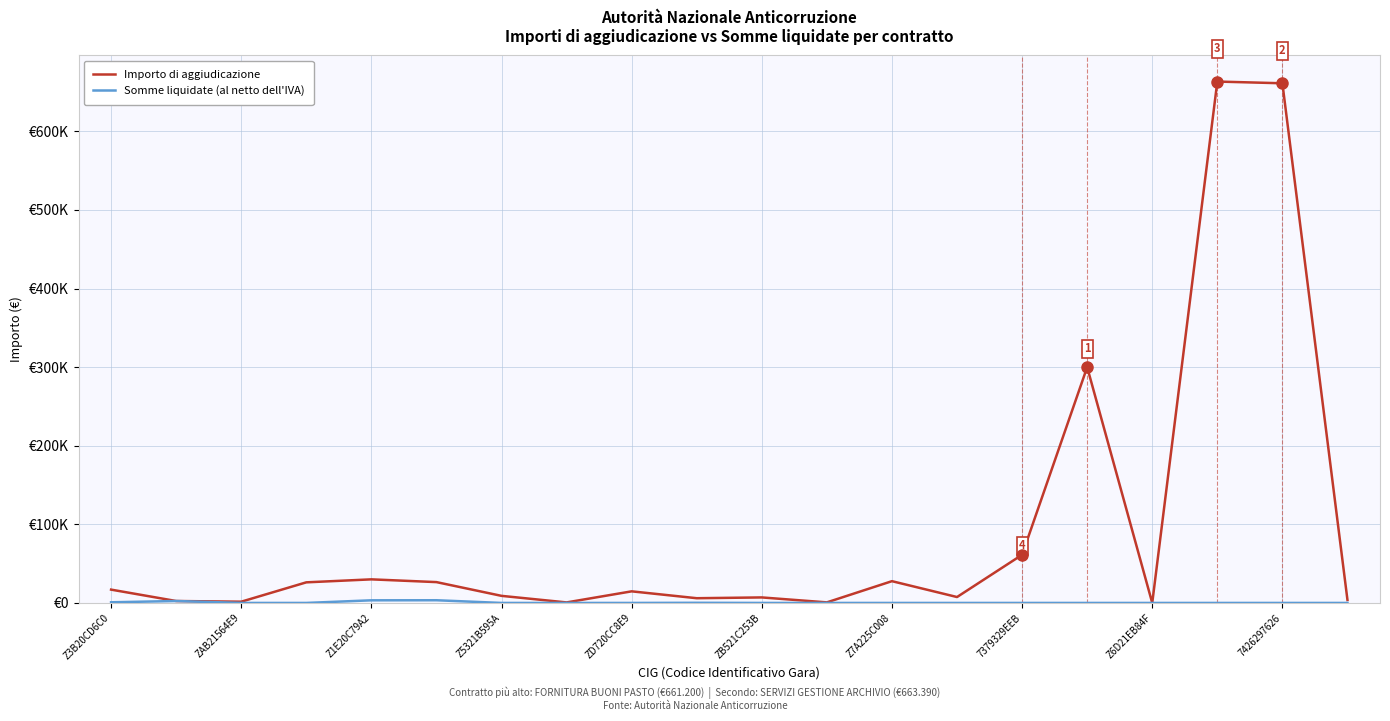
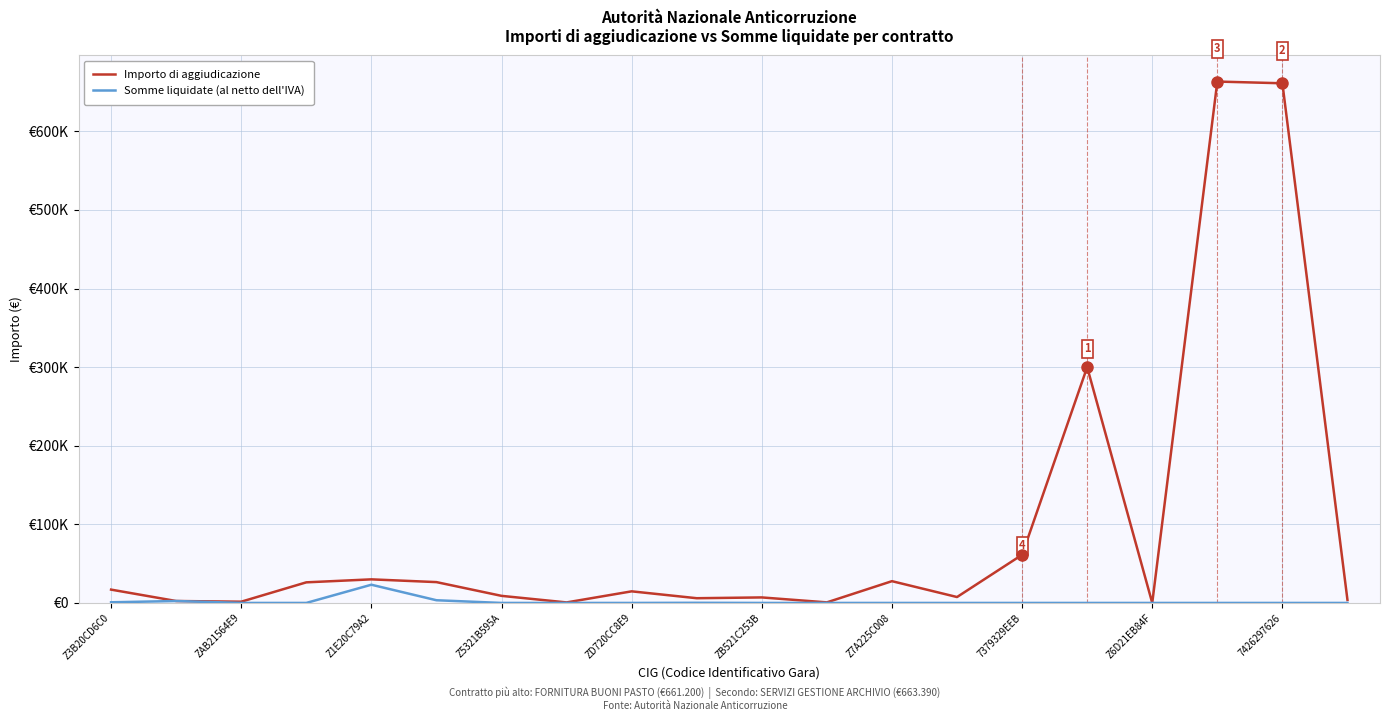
Somme liquidate (al netto dell'IVA), Z1E20C79A2: €0 -> €20000
